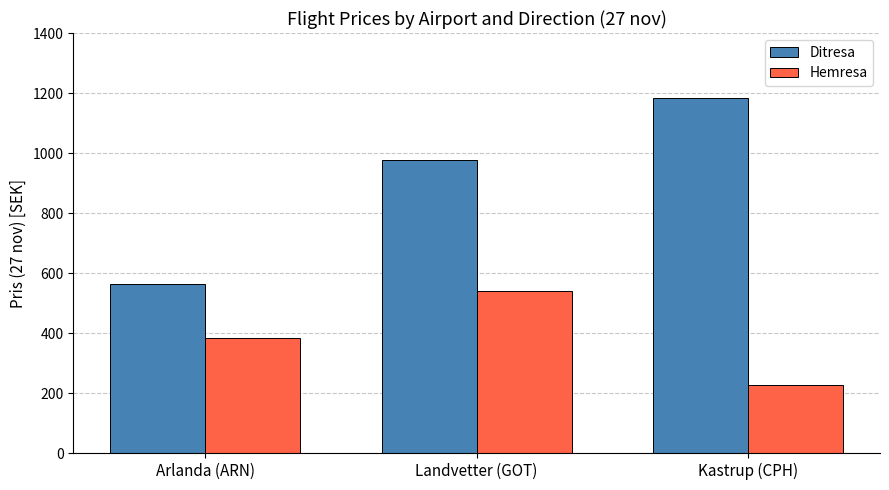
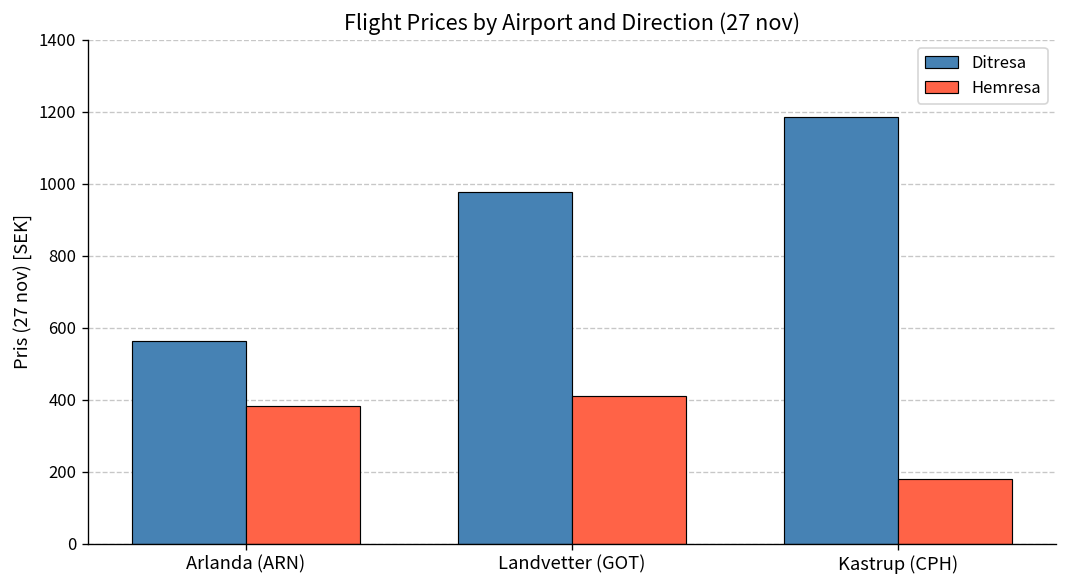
Hemresa, Landvetter (GOT): 540 -> 410
Hemresa, Kastrup (CPH): 230 -> 180
